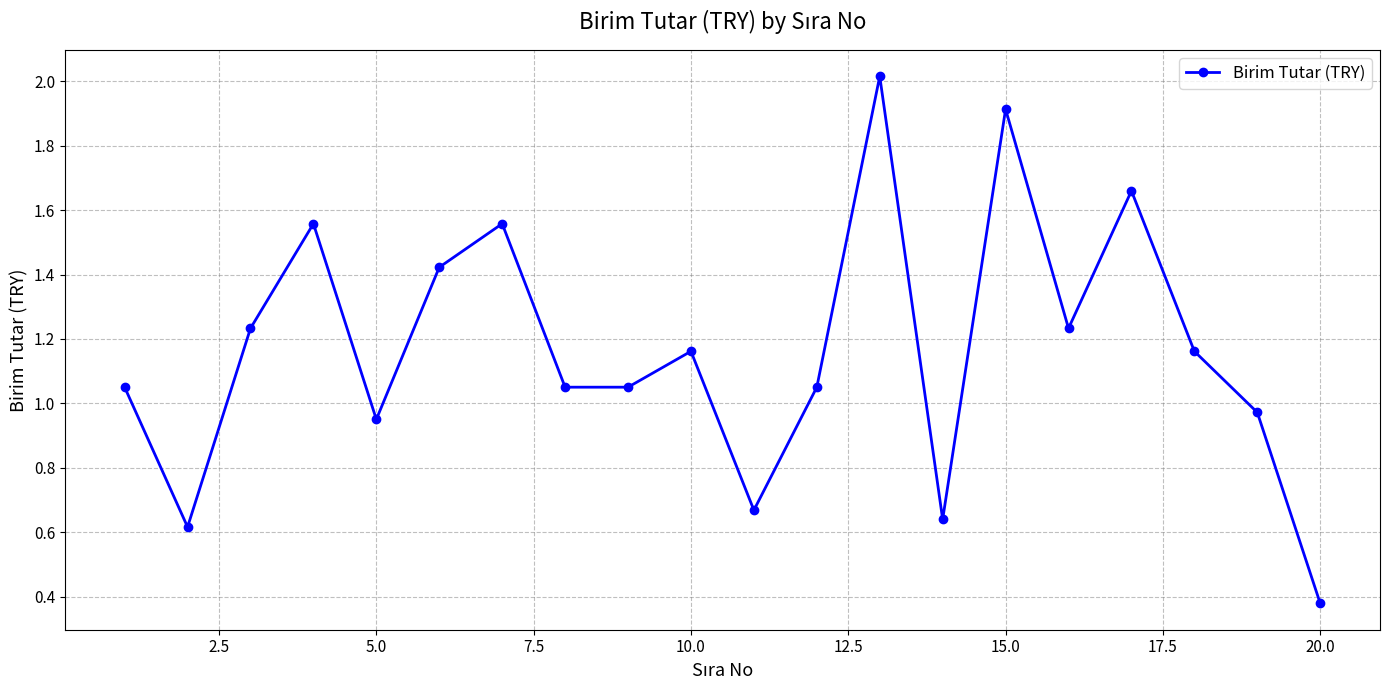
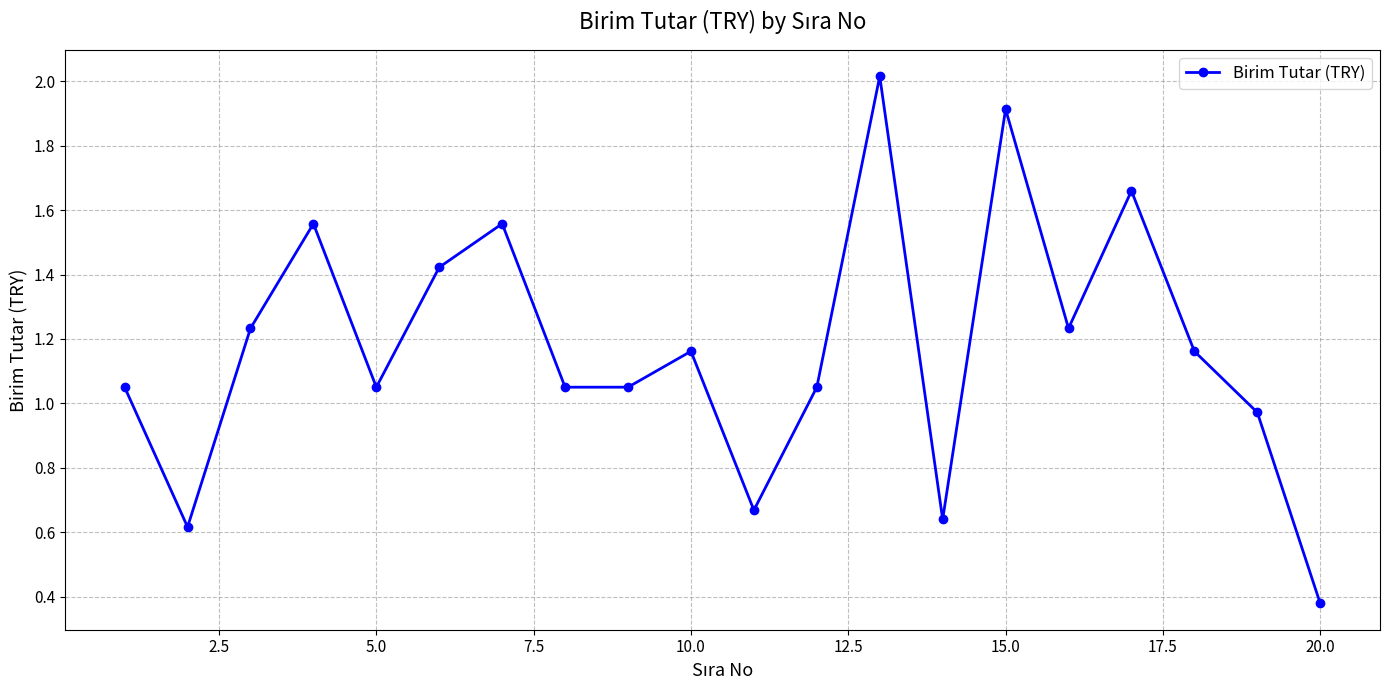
5.0: 0.95 -> 1.05
